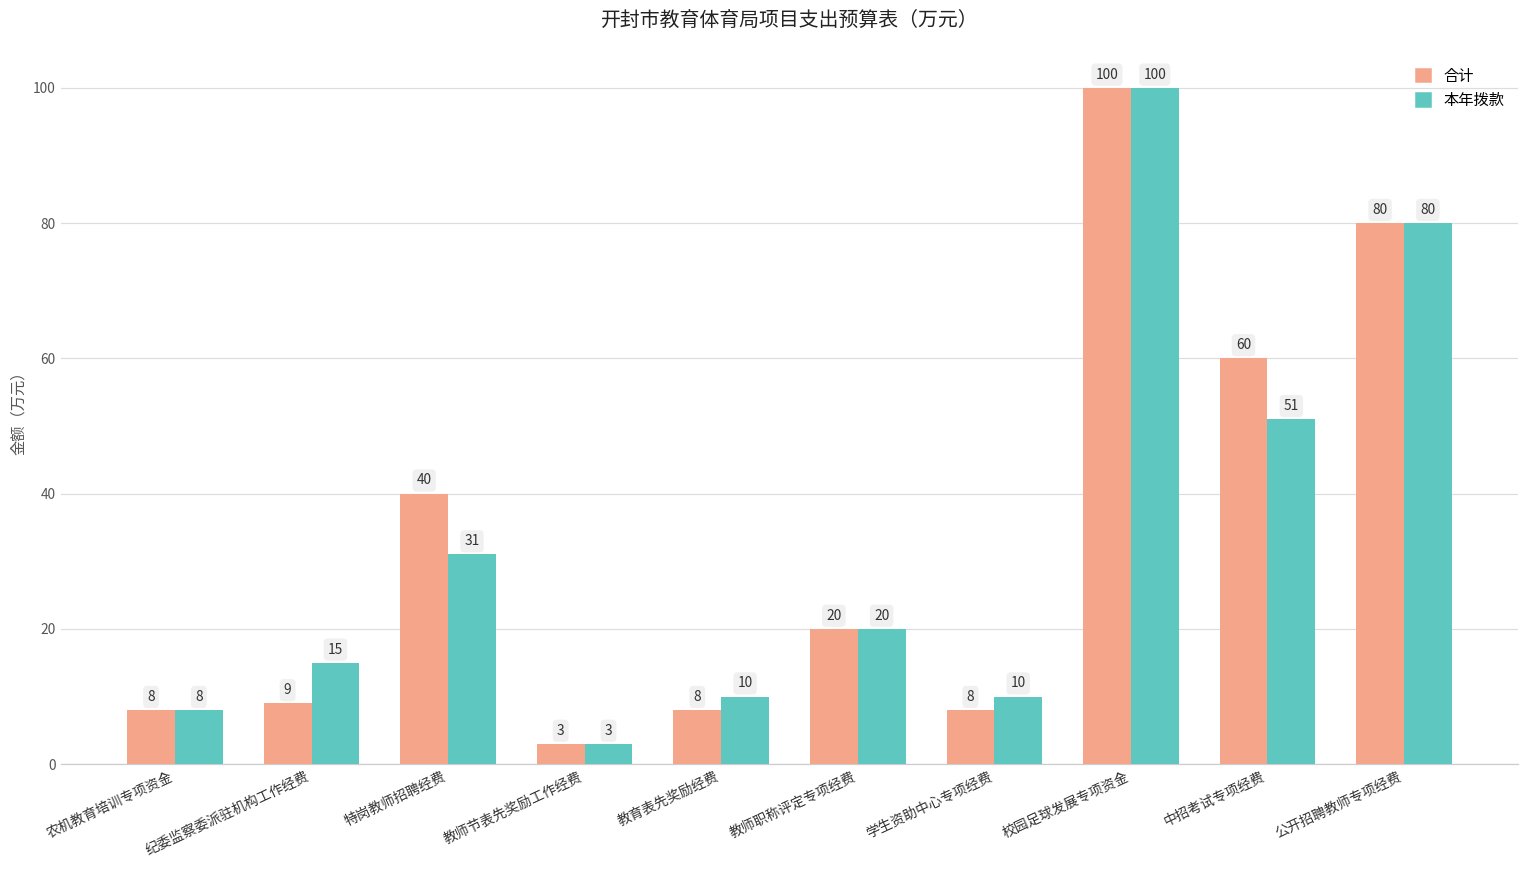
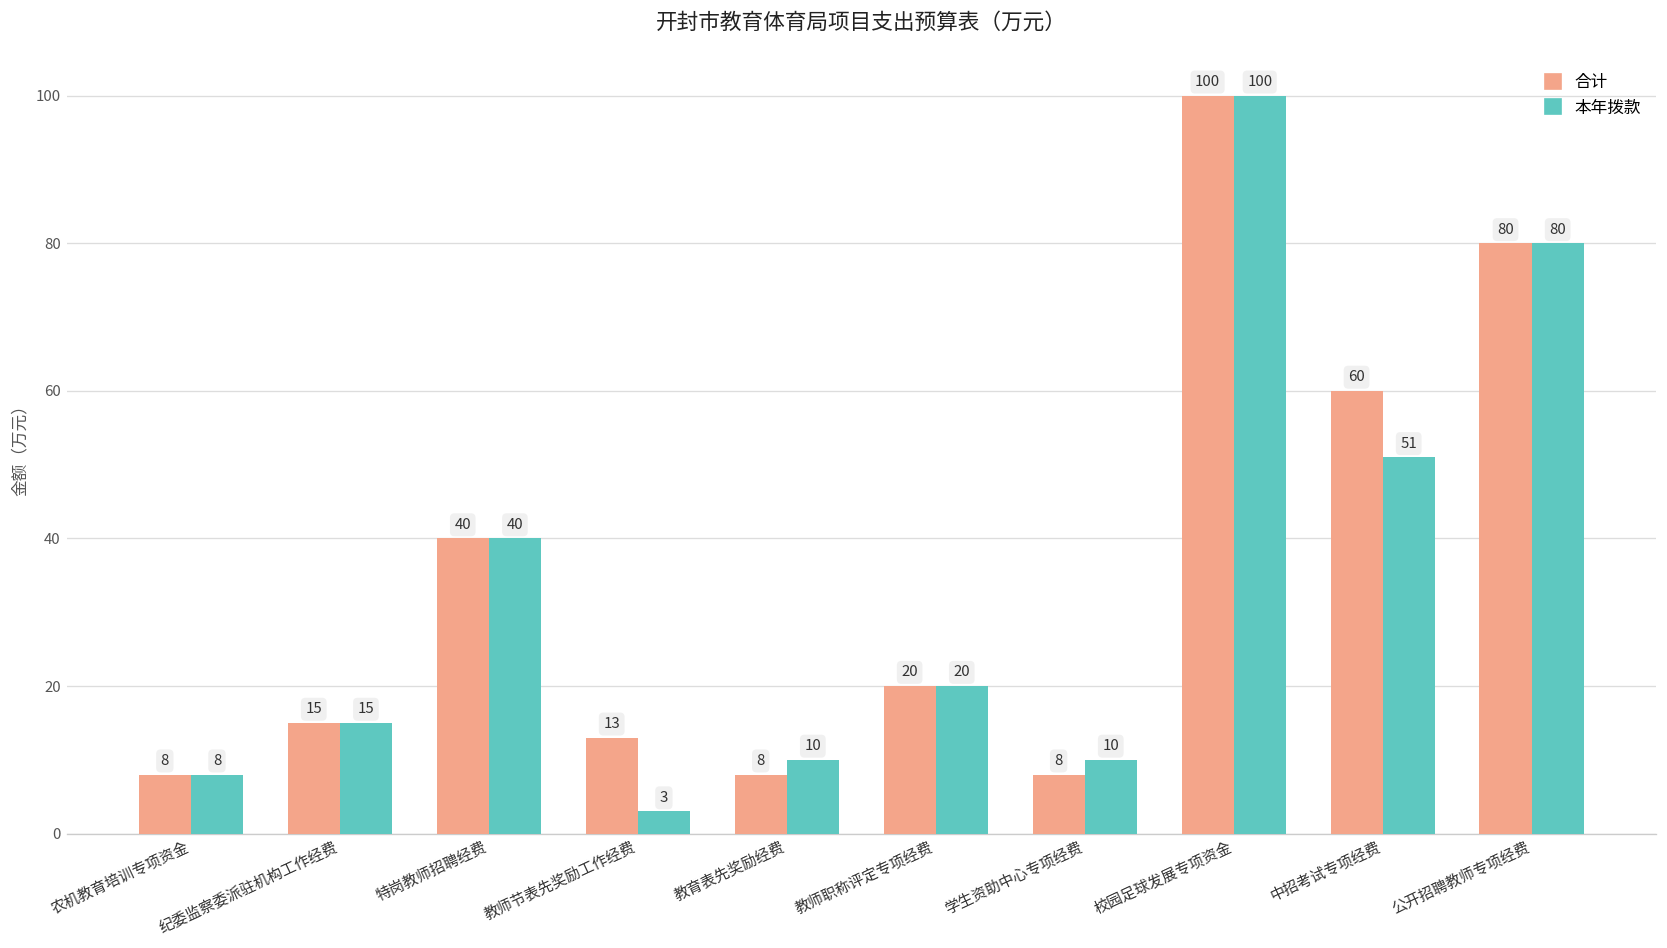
合计, 纪委监察委派驻机构工作经费: 9 -> 15
本年拨款, 特岗教师招聘经费: 31 -> 40
合计, 教师节表先奖励工作经费: 3 -> 13
